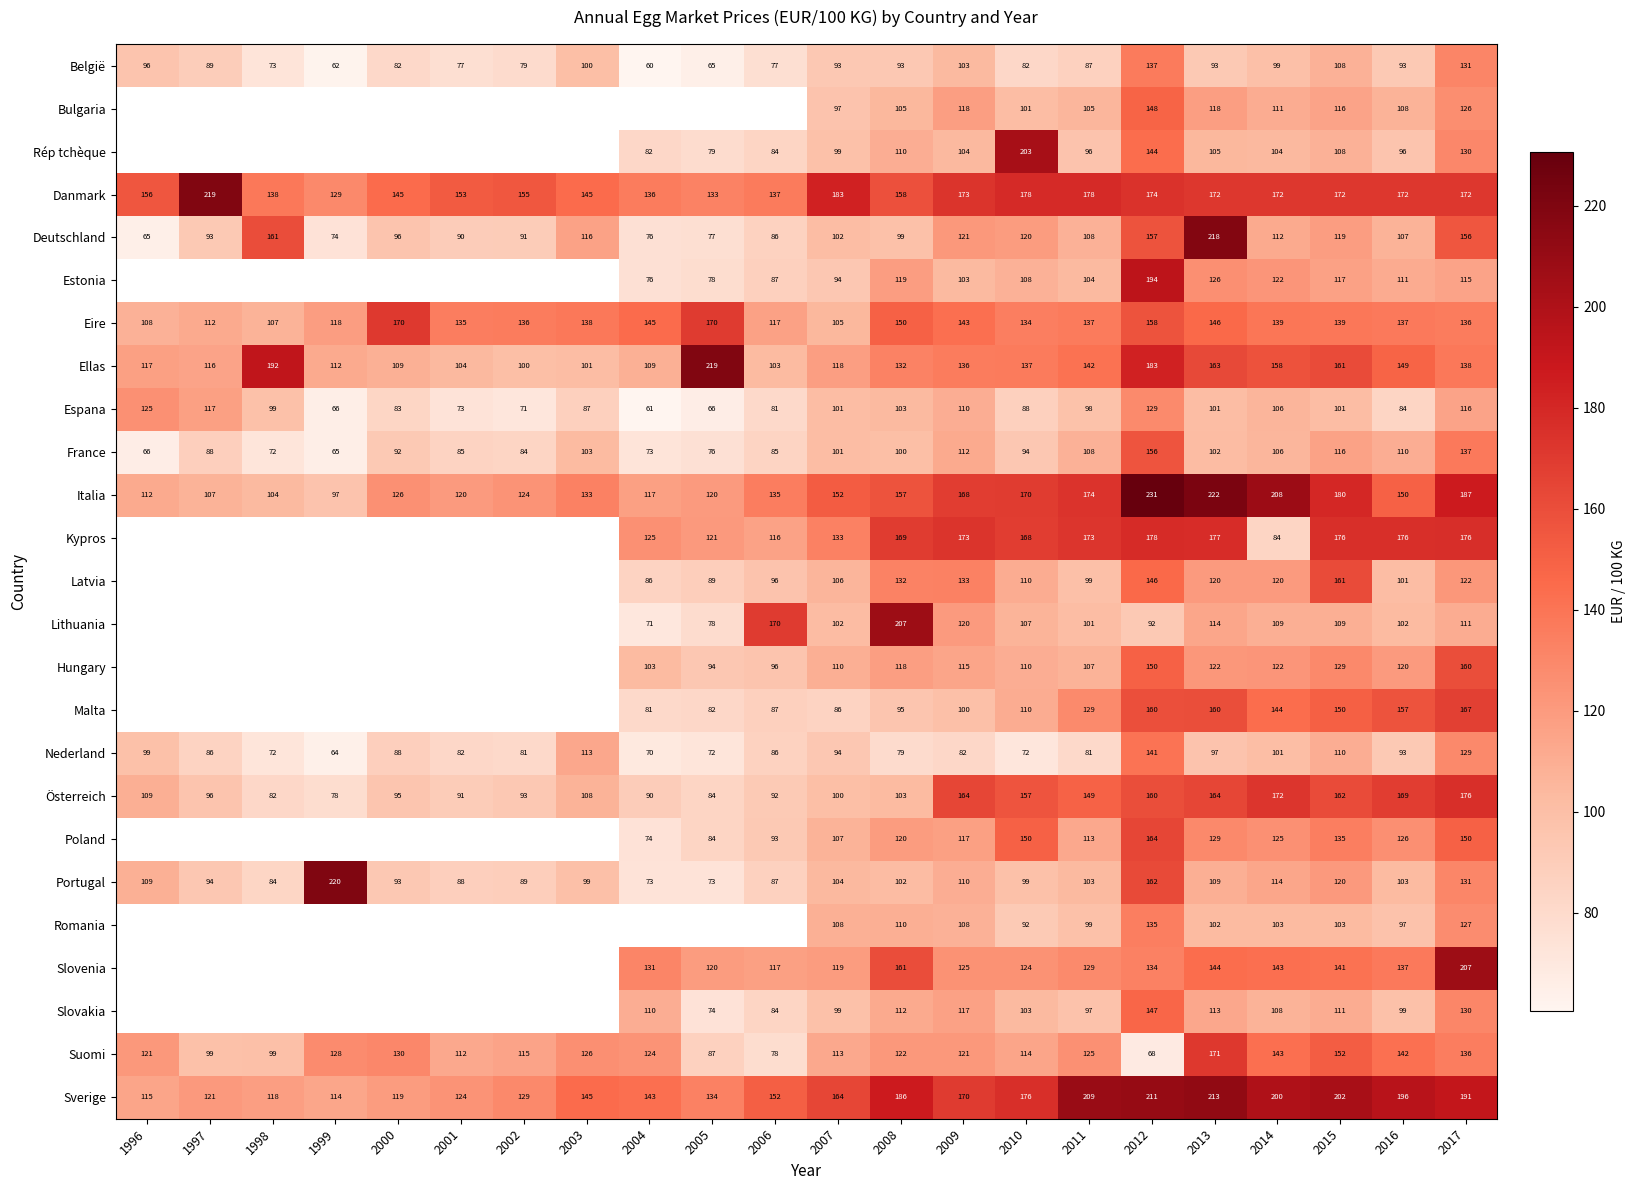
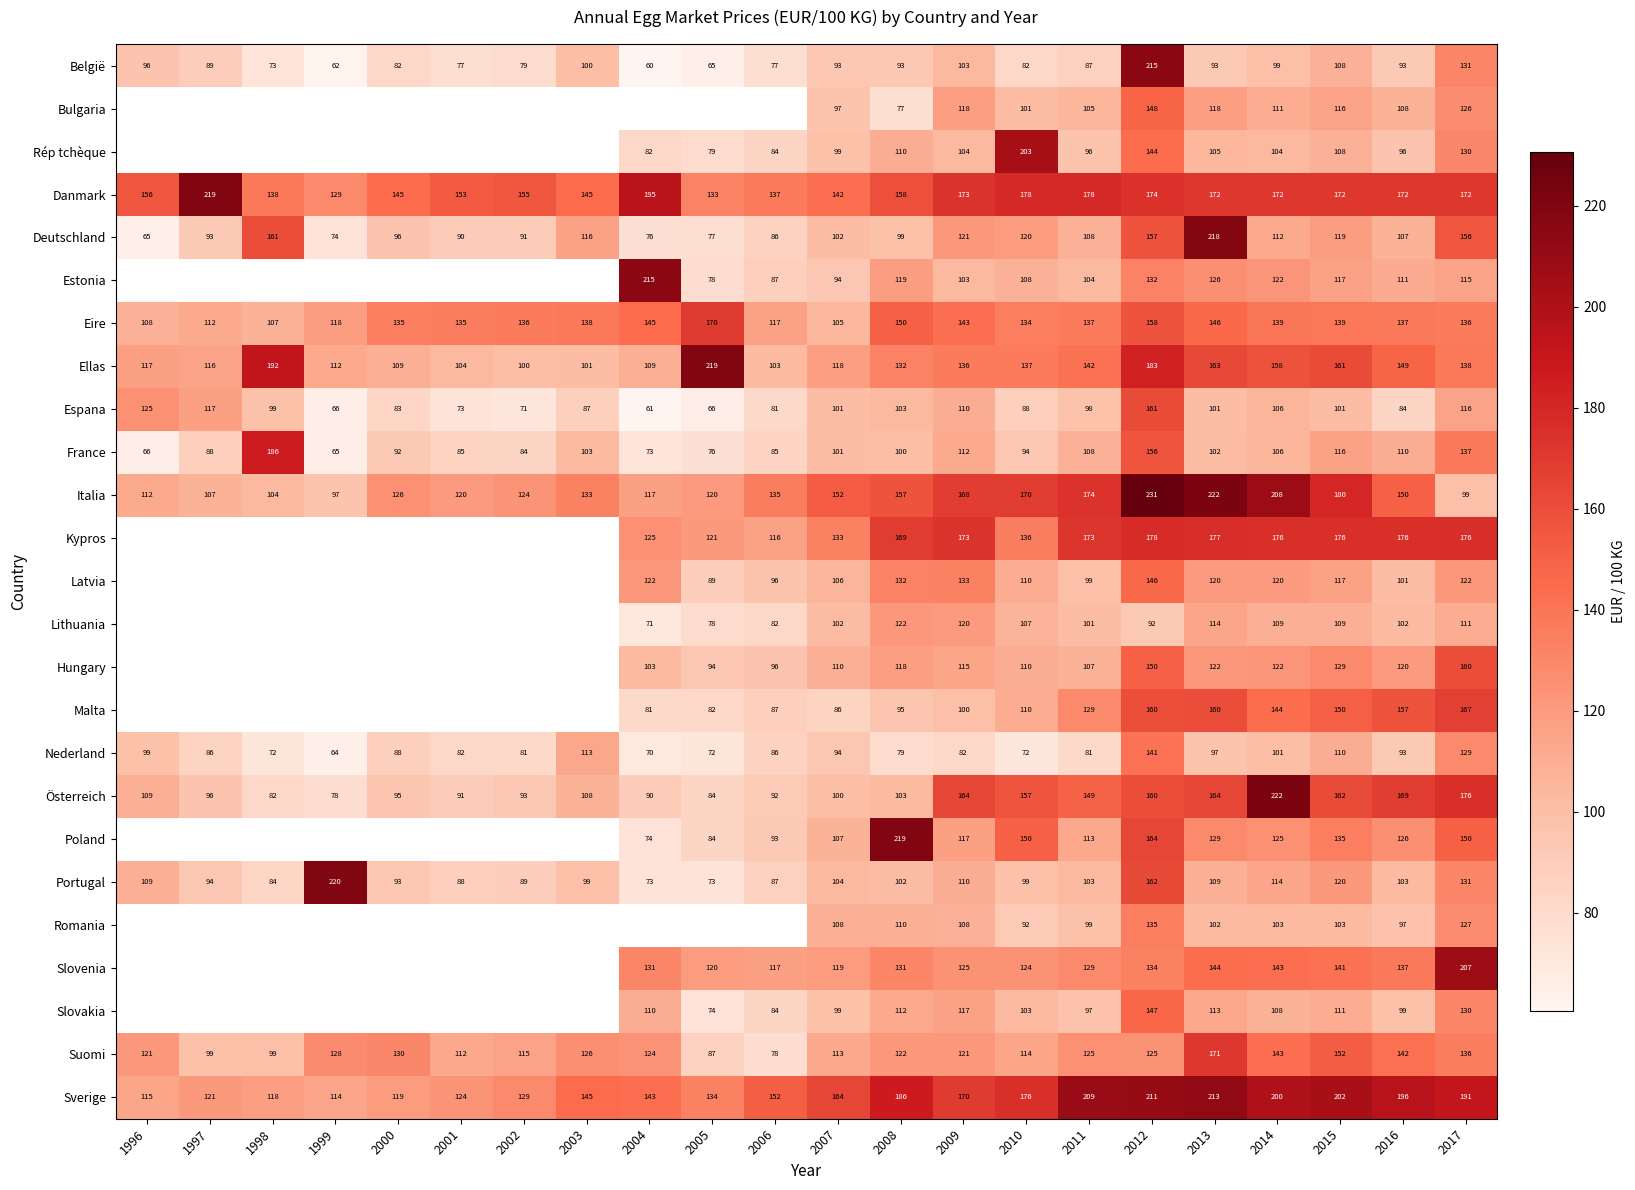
België, 2012: 137 -> 215
Bulgaria, 2008: 105 -> 77
Danmark, 2004: 136 -> 195
Danmark, 2007: 183 -> 142
Estonia, 2004: 76 -> 215
Estonia, 2012: 194 -> 132
Eire, 2000: 170 -> 135
Espana, 2012: 129 -> 161
France, 1998: 72 -> 186
Italia, 2017: 187 -> 99
Kypros, 2010: 168 -> 136
Kypros, 2014: 84 -> 176
Latvia, 2004: 86 -> 122
Latvia, 2015: 161 -> 117
Lithuania, 2006: 170 -> 82
Lithuania, 2008: 207 -> 122
Österreich, 2014: 172 -> 222
Poland, 2008: 120 -> 219
Slovenia, 2008: 161 -> 131
Suomi, 2012: 68 -> 125
